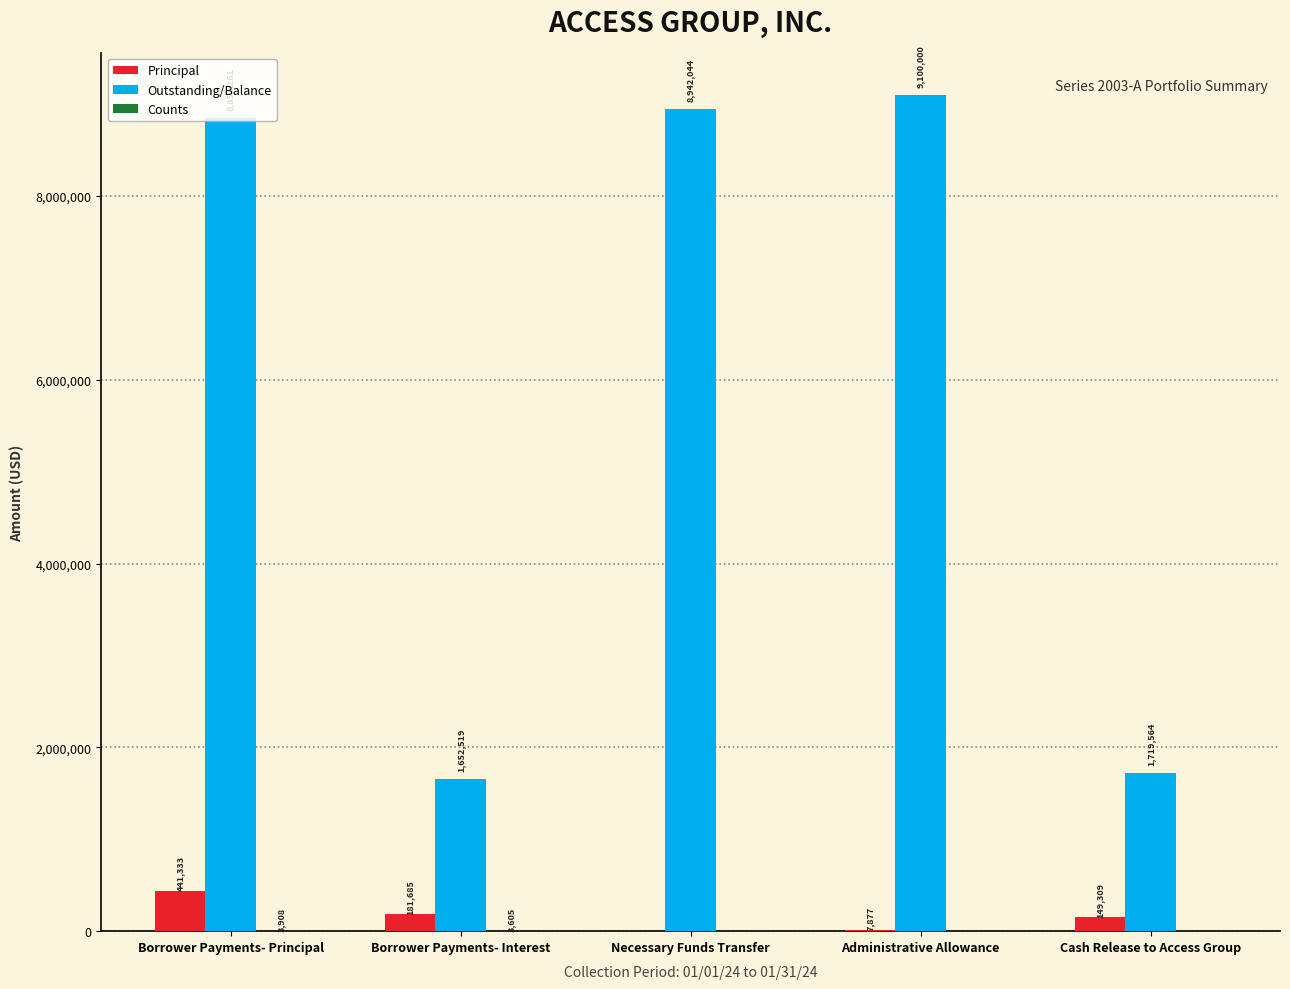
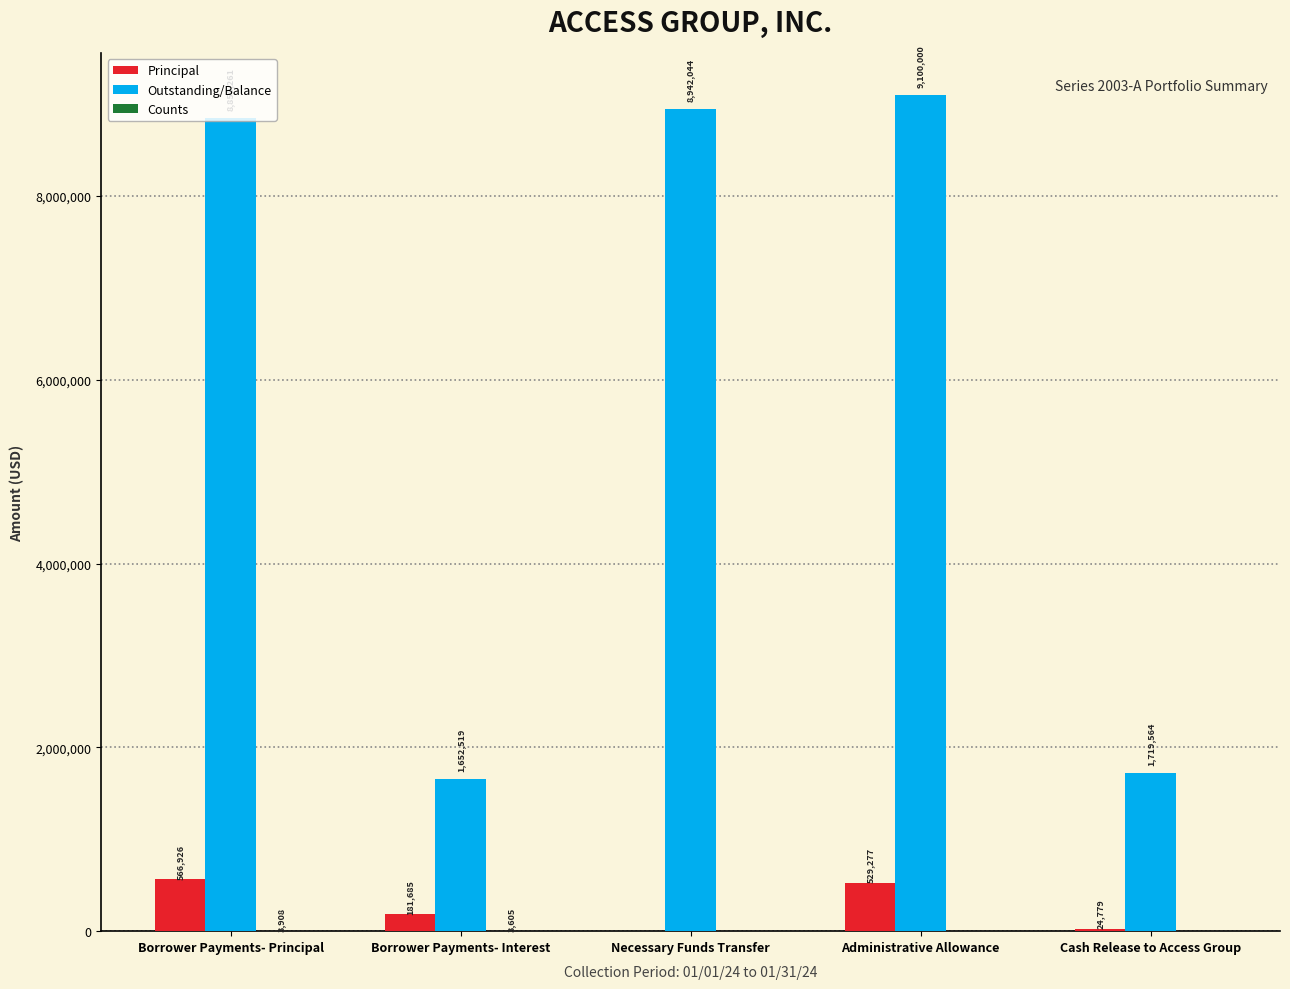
Principal, Borrower Payments- Principal: 441,333 -> 566,926
Principal, Administrative Allowance: 7,877 -> 529,277
Principal, Cash Release to Access Group: 149,309 -> 24,779
